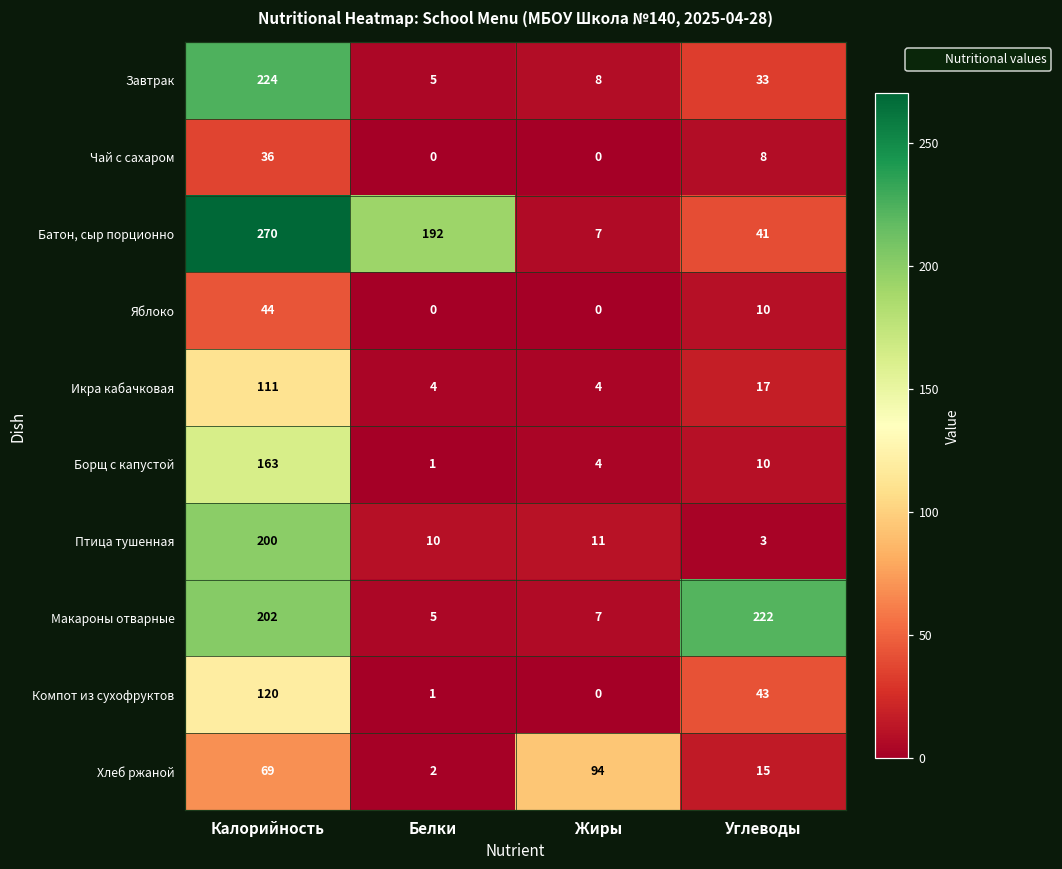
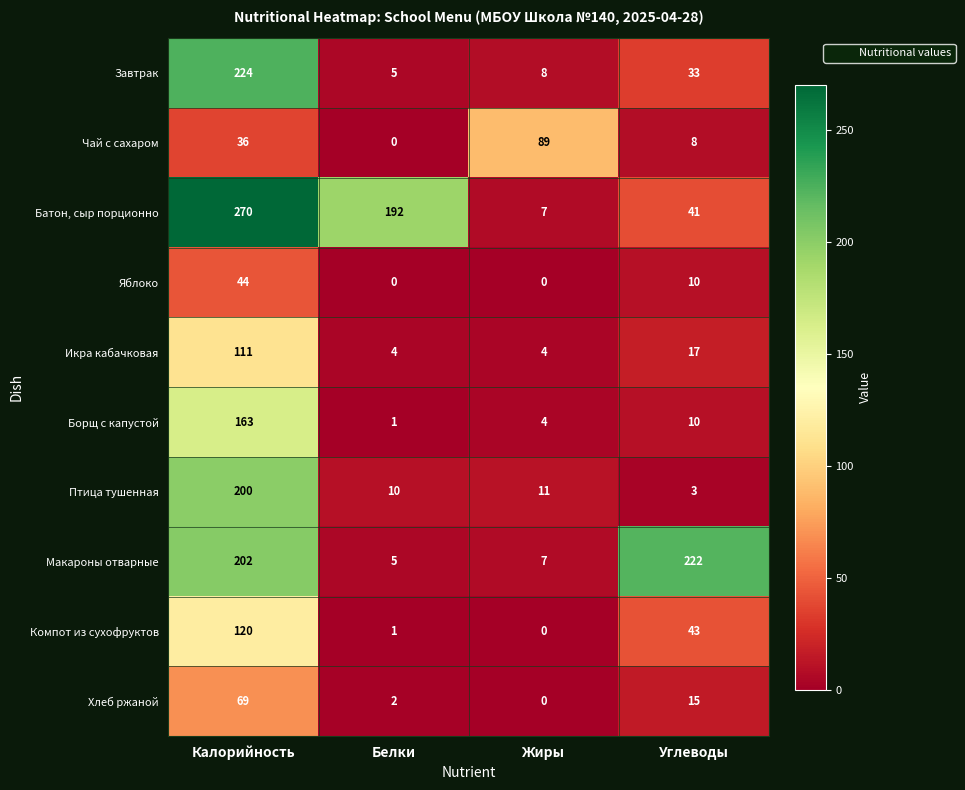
Чай с сахаром, Жиры: 0 -> 89
Хлеб ржаной, Жиры: 94 -> 0
